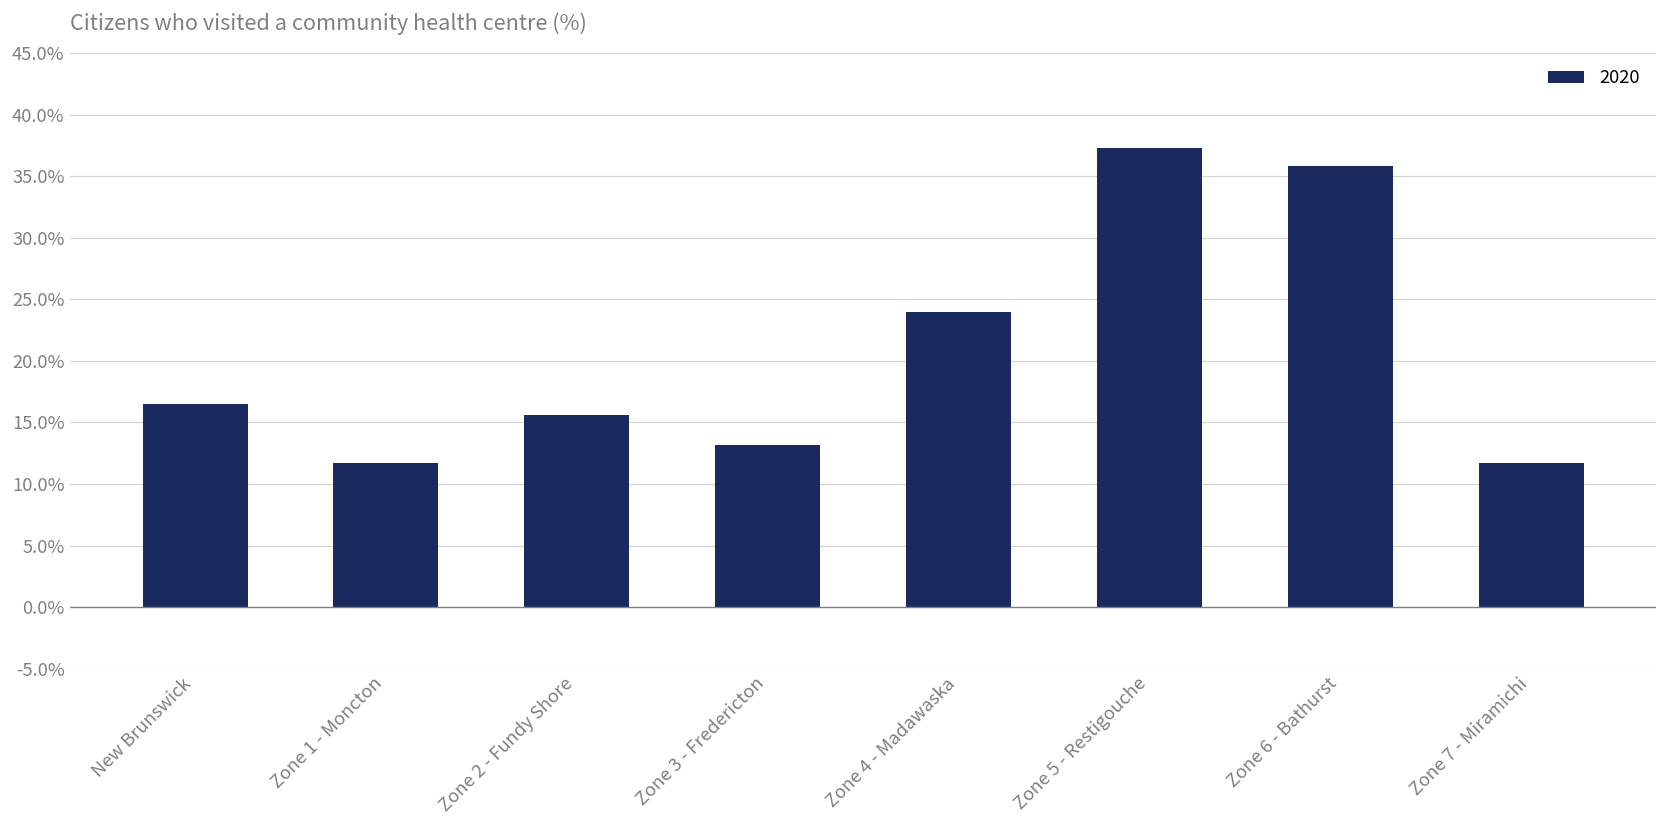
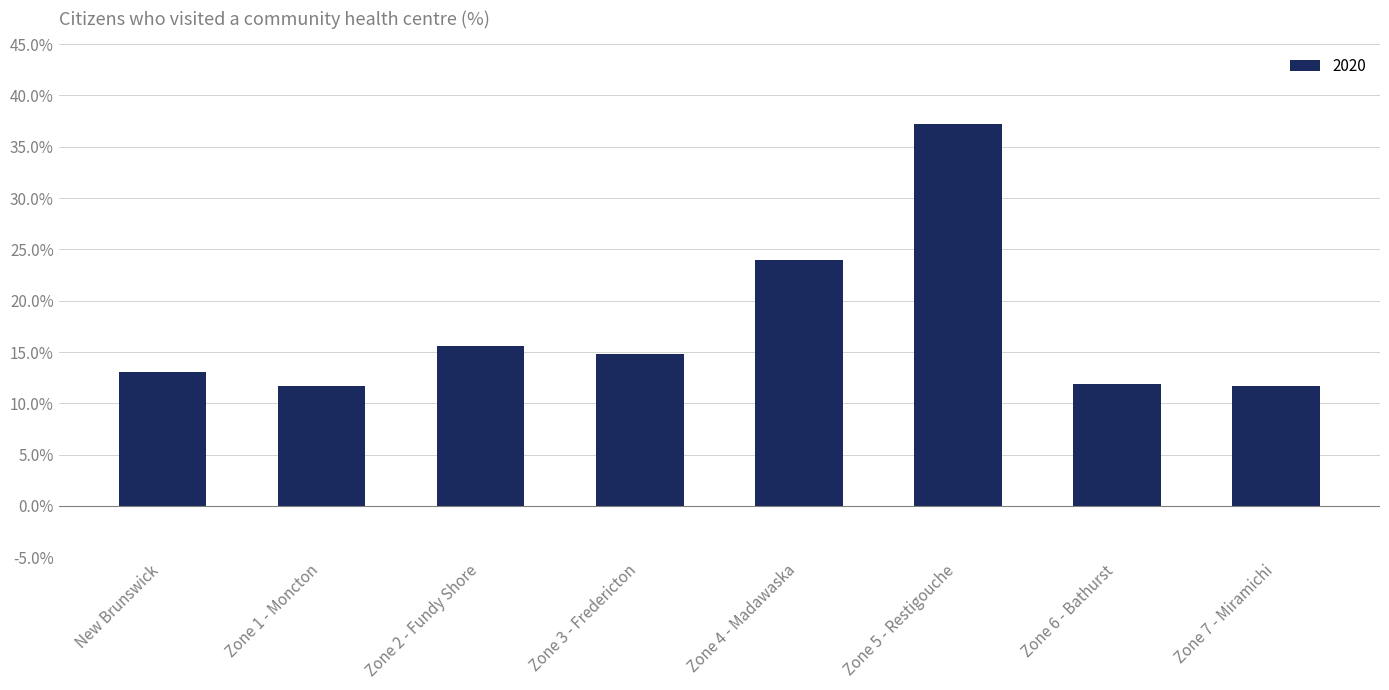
New Brunswick: 16.5% -> 13.1%
Zone 3 - Fredericton: 13.2% -> 14.8%
Zone 6 - Bathurst: 35.8% -> 11.9%
